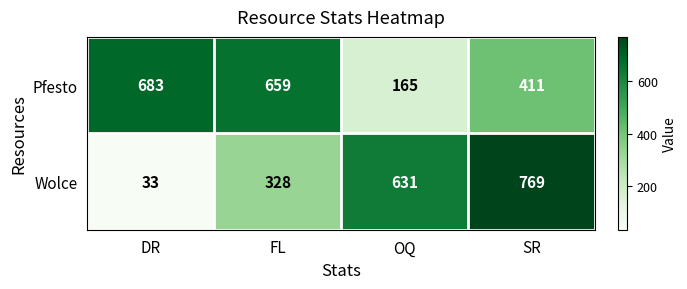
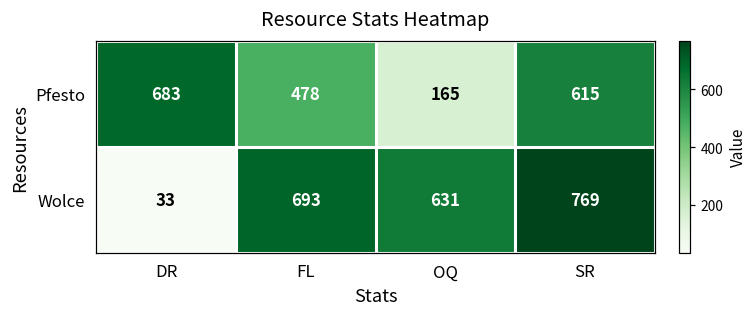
Pfesto, FL: 659 -> 478
Pfesto, SR: 411 -> 615
Wolce, FL: 328 -> 693
